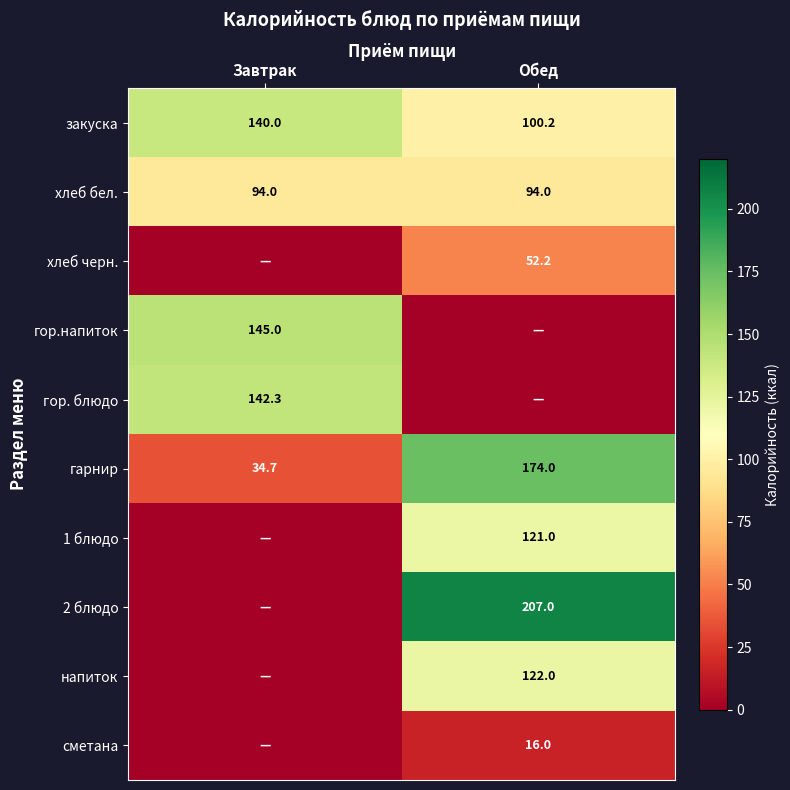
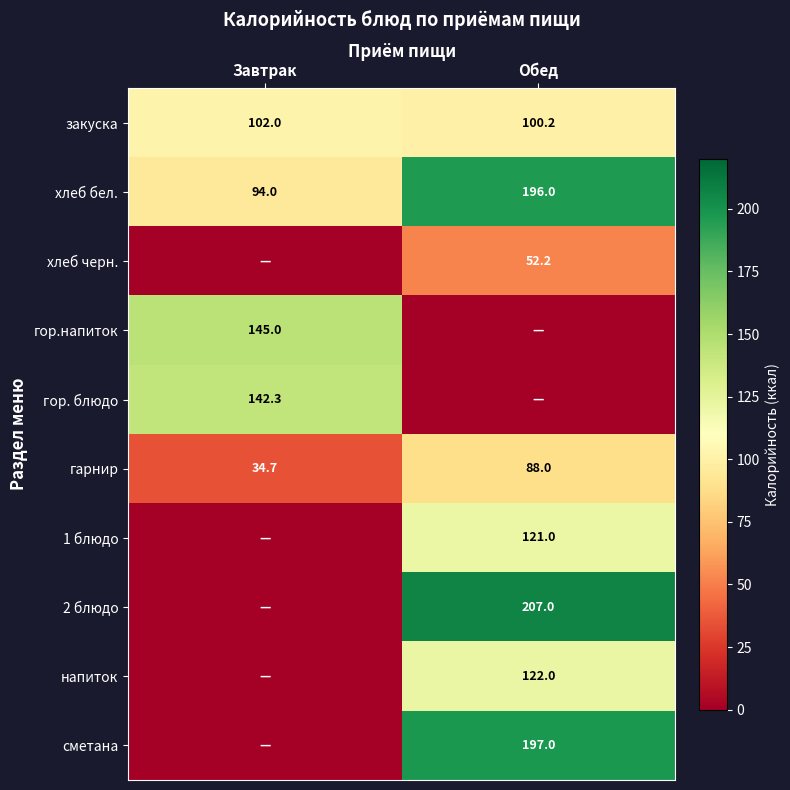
закуска, Завтрак: 140.0 -> 102.0
хлеб бел., Обед: 94.0 -> 196.0
гарнир, Обед: 174.0 -> 88.0
сметана, Обед: 16.0 -> 197.0
